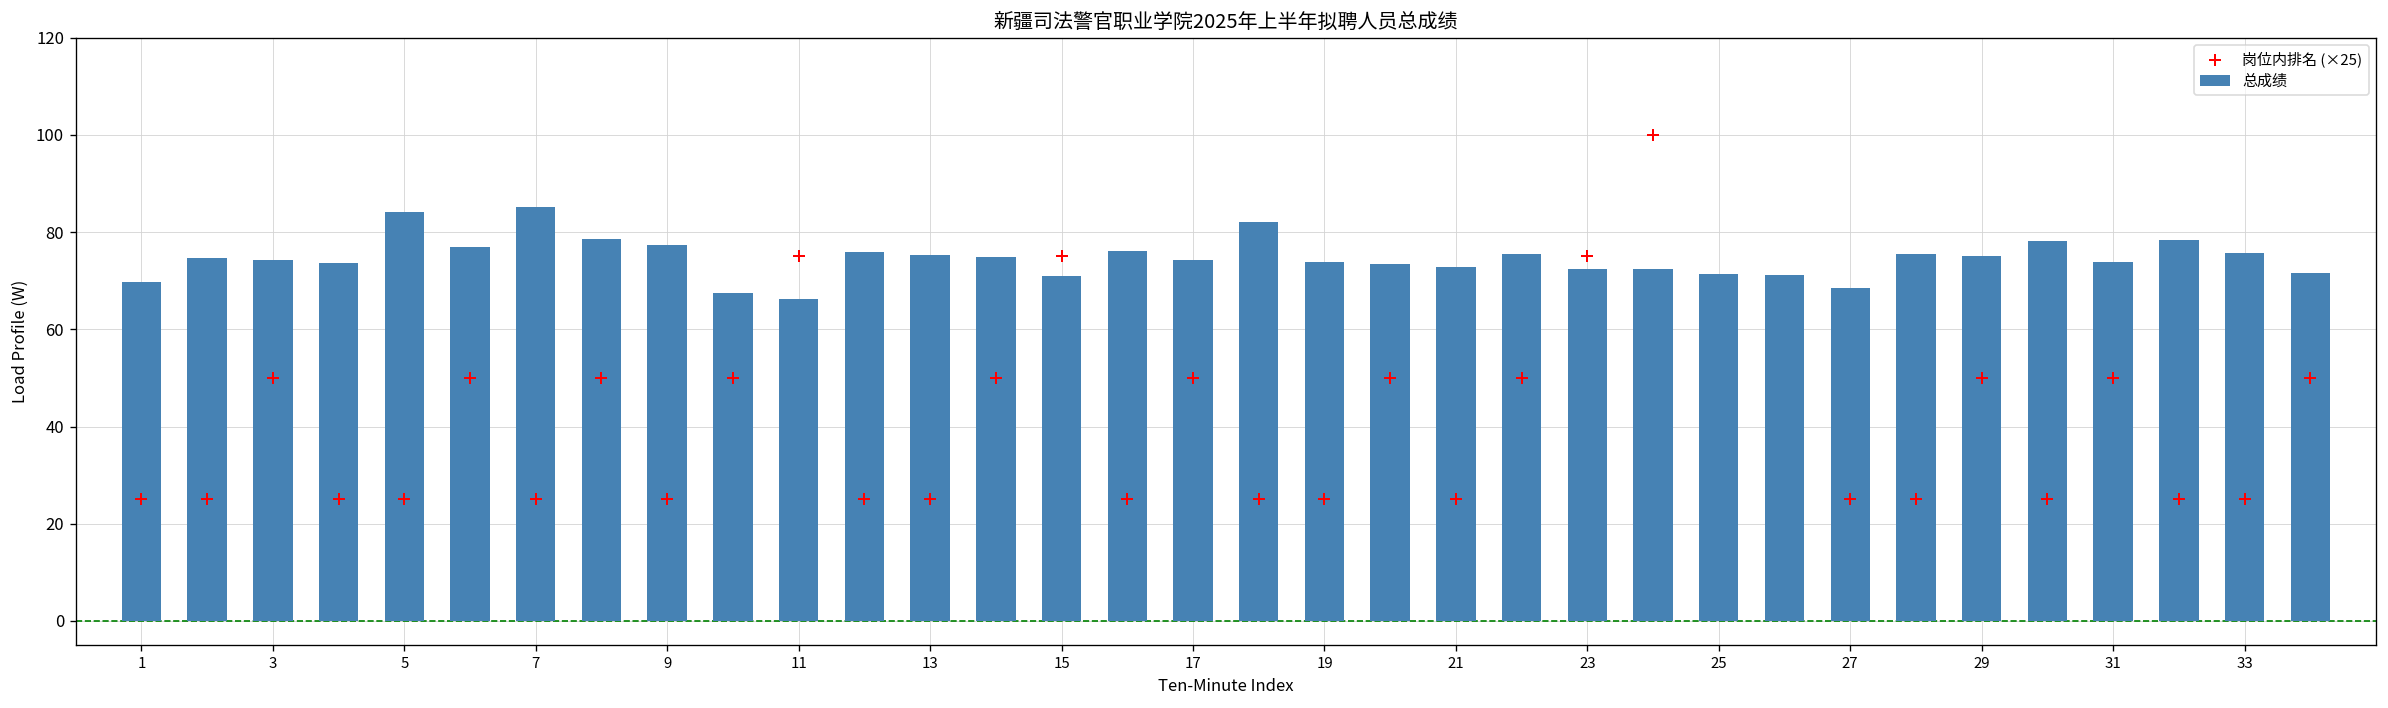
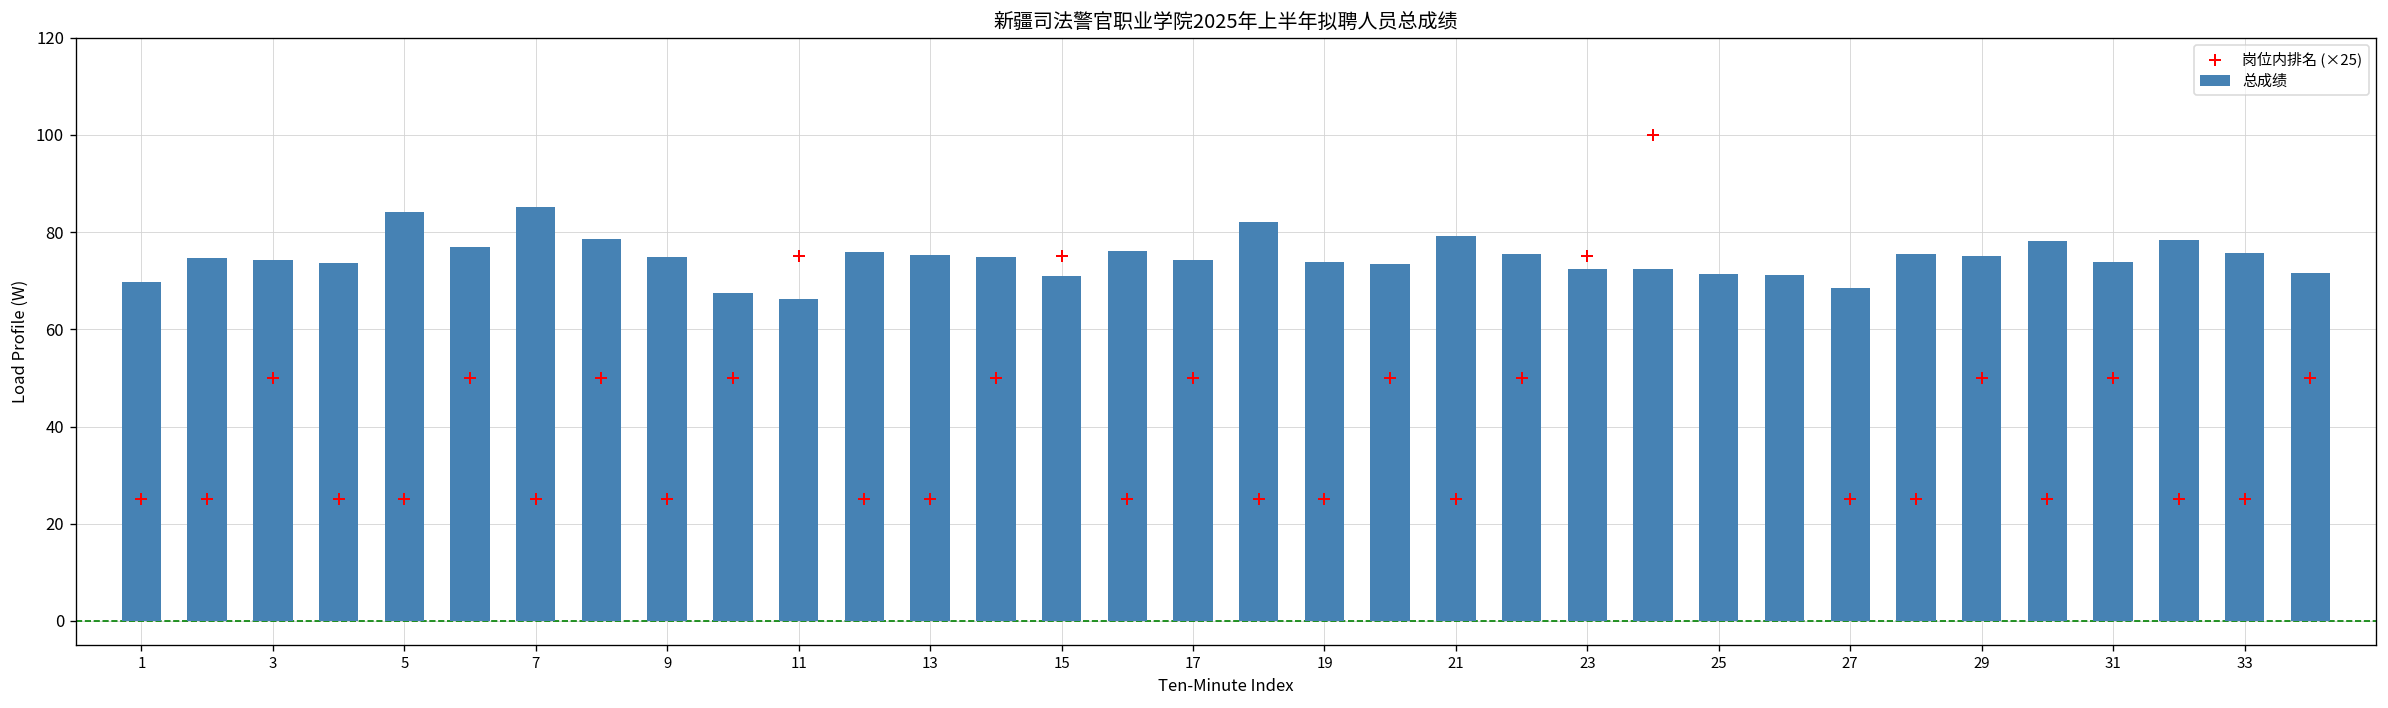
总成绩, 9: 77 -> 75
总成绩, 21: 73 -> 79
